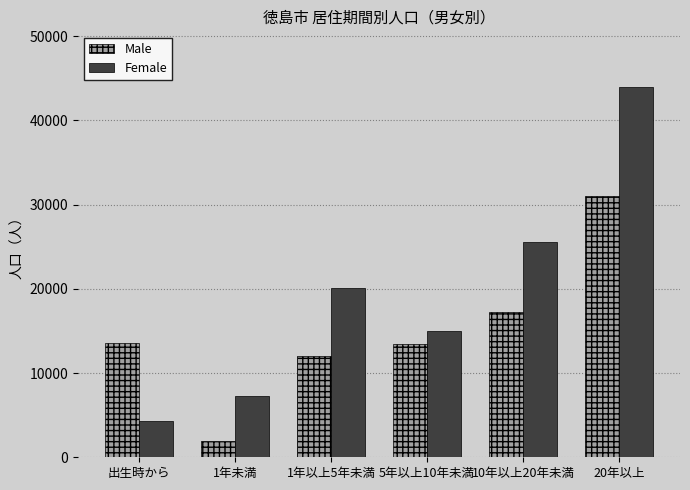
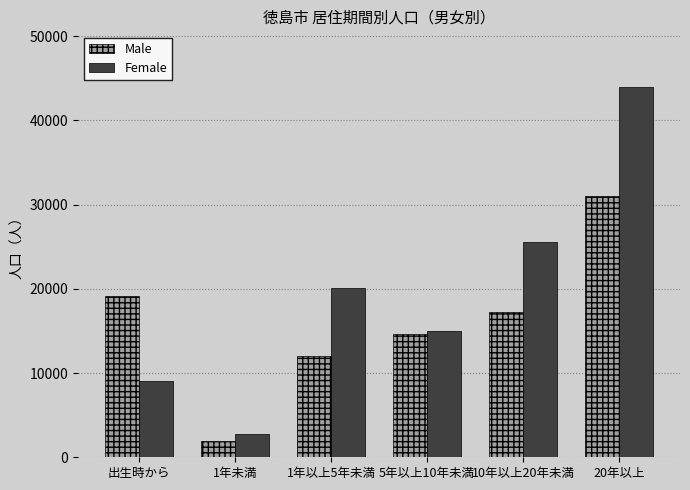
Male, 出生時から: 14000 -> 19000
Female, 出生時から: 4000 -> 9000
Female, 1年未満: 7000 -> 3000
Male, 5年以上10年未満: 13000 -> 15000
